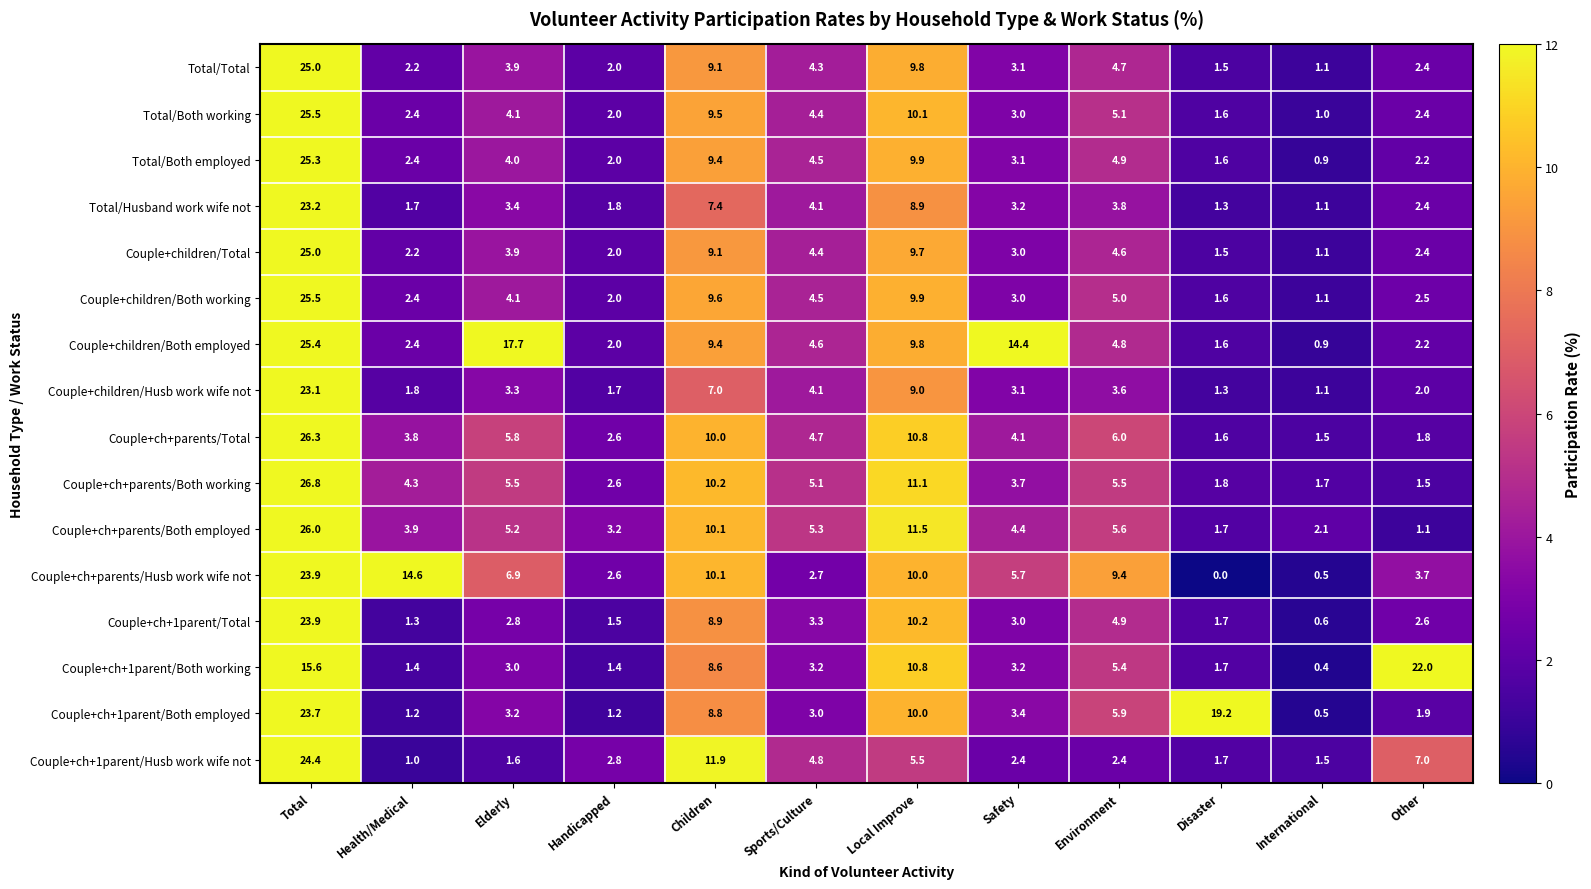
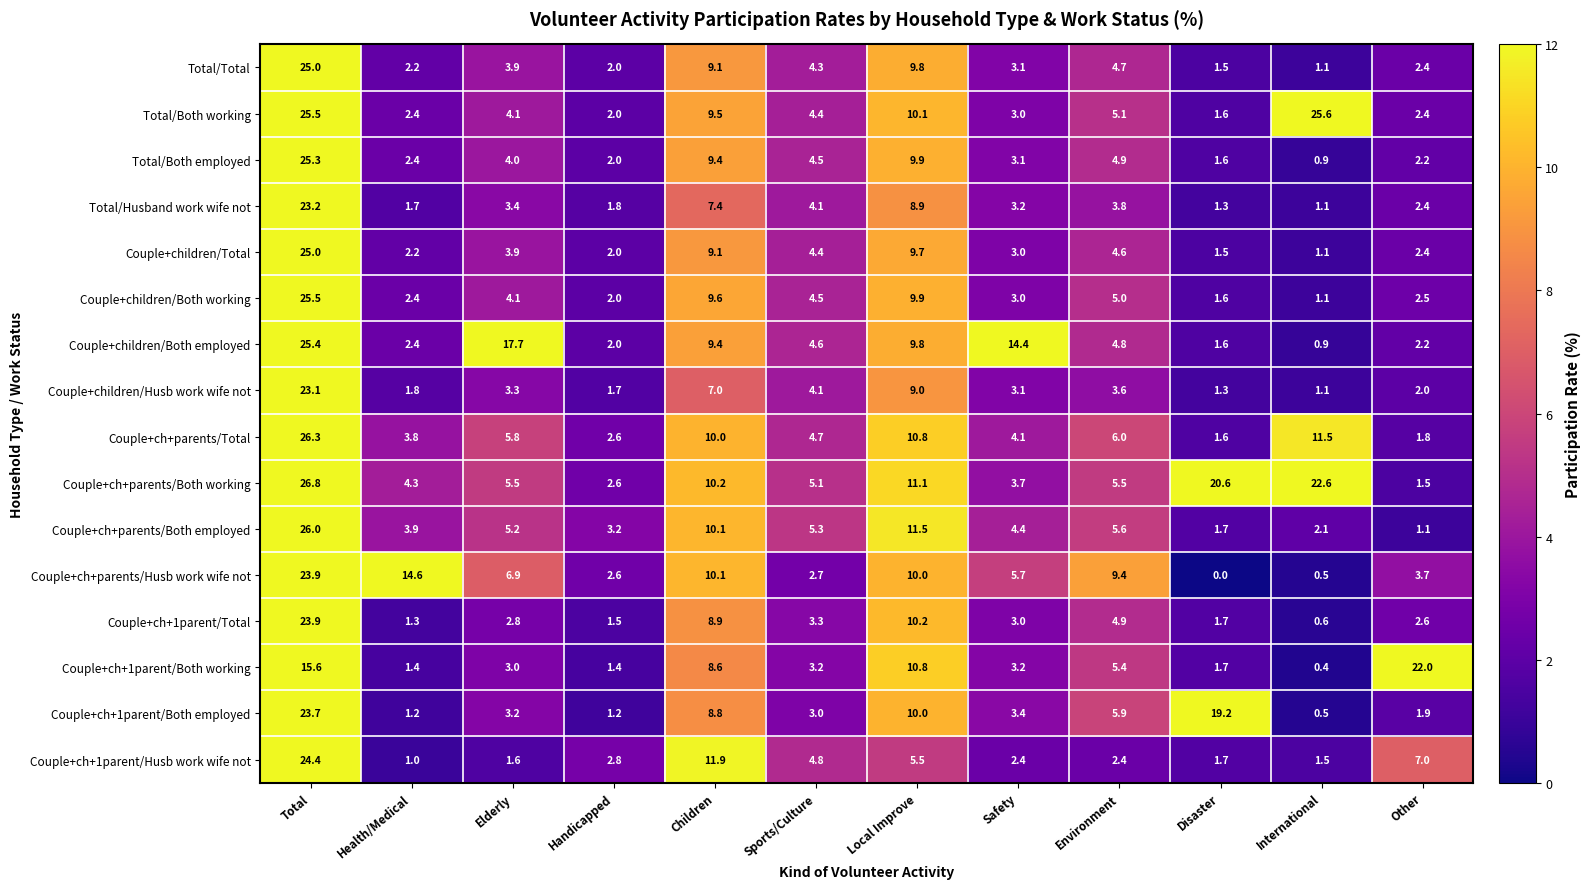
Total/Both working, International: 1.0 -> 25.6
Couple+ch+parents/Total, International: 1.5 -> 11.5
Couple+ch+parents/Both working, Disaster: 1.8 -> 20.6
Couple+ch+parents/Both working, International: 1.7 -> 22.6
